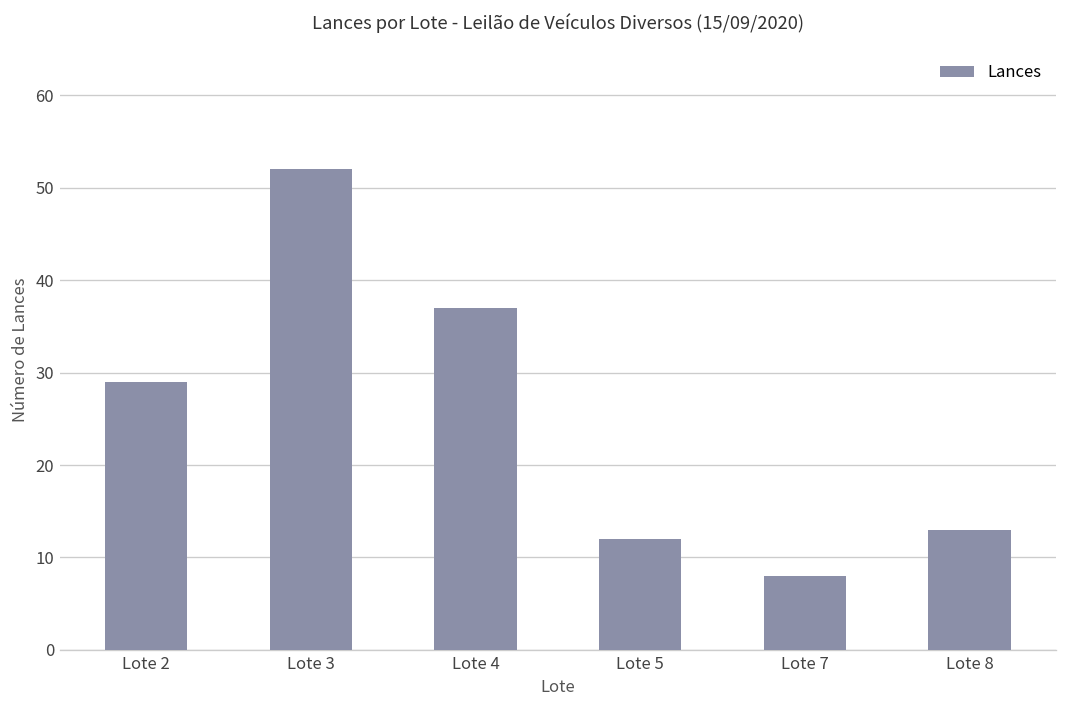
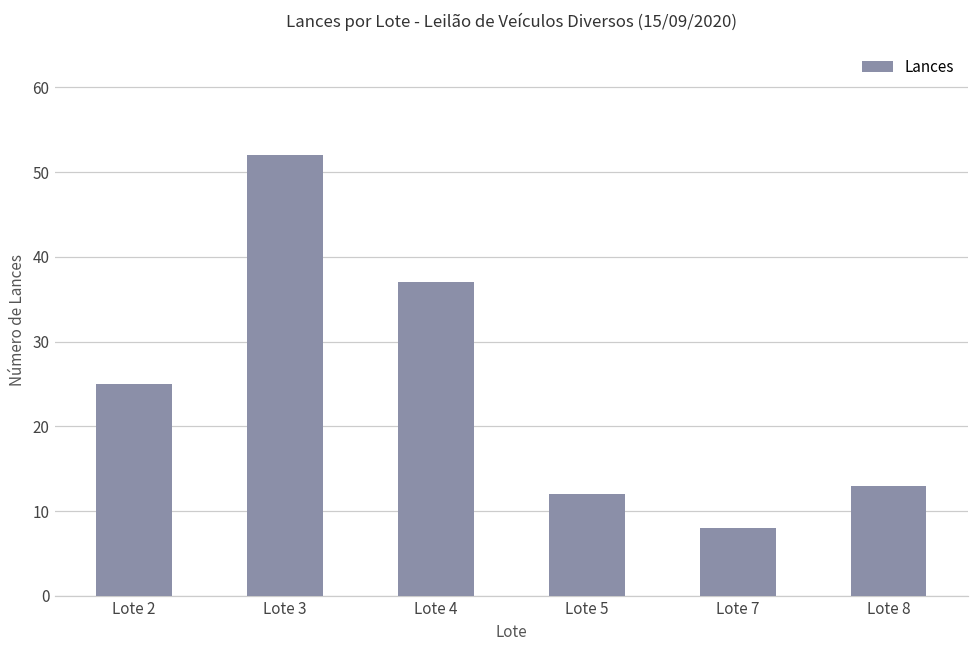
Lote 2: 29 -> 25
